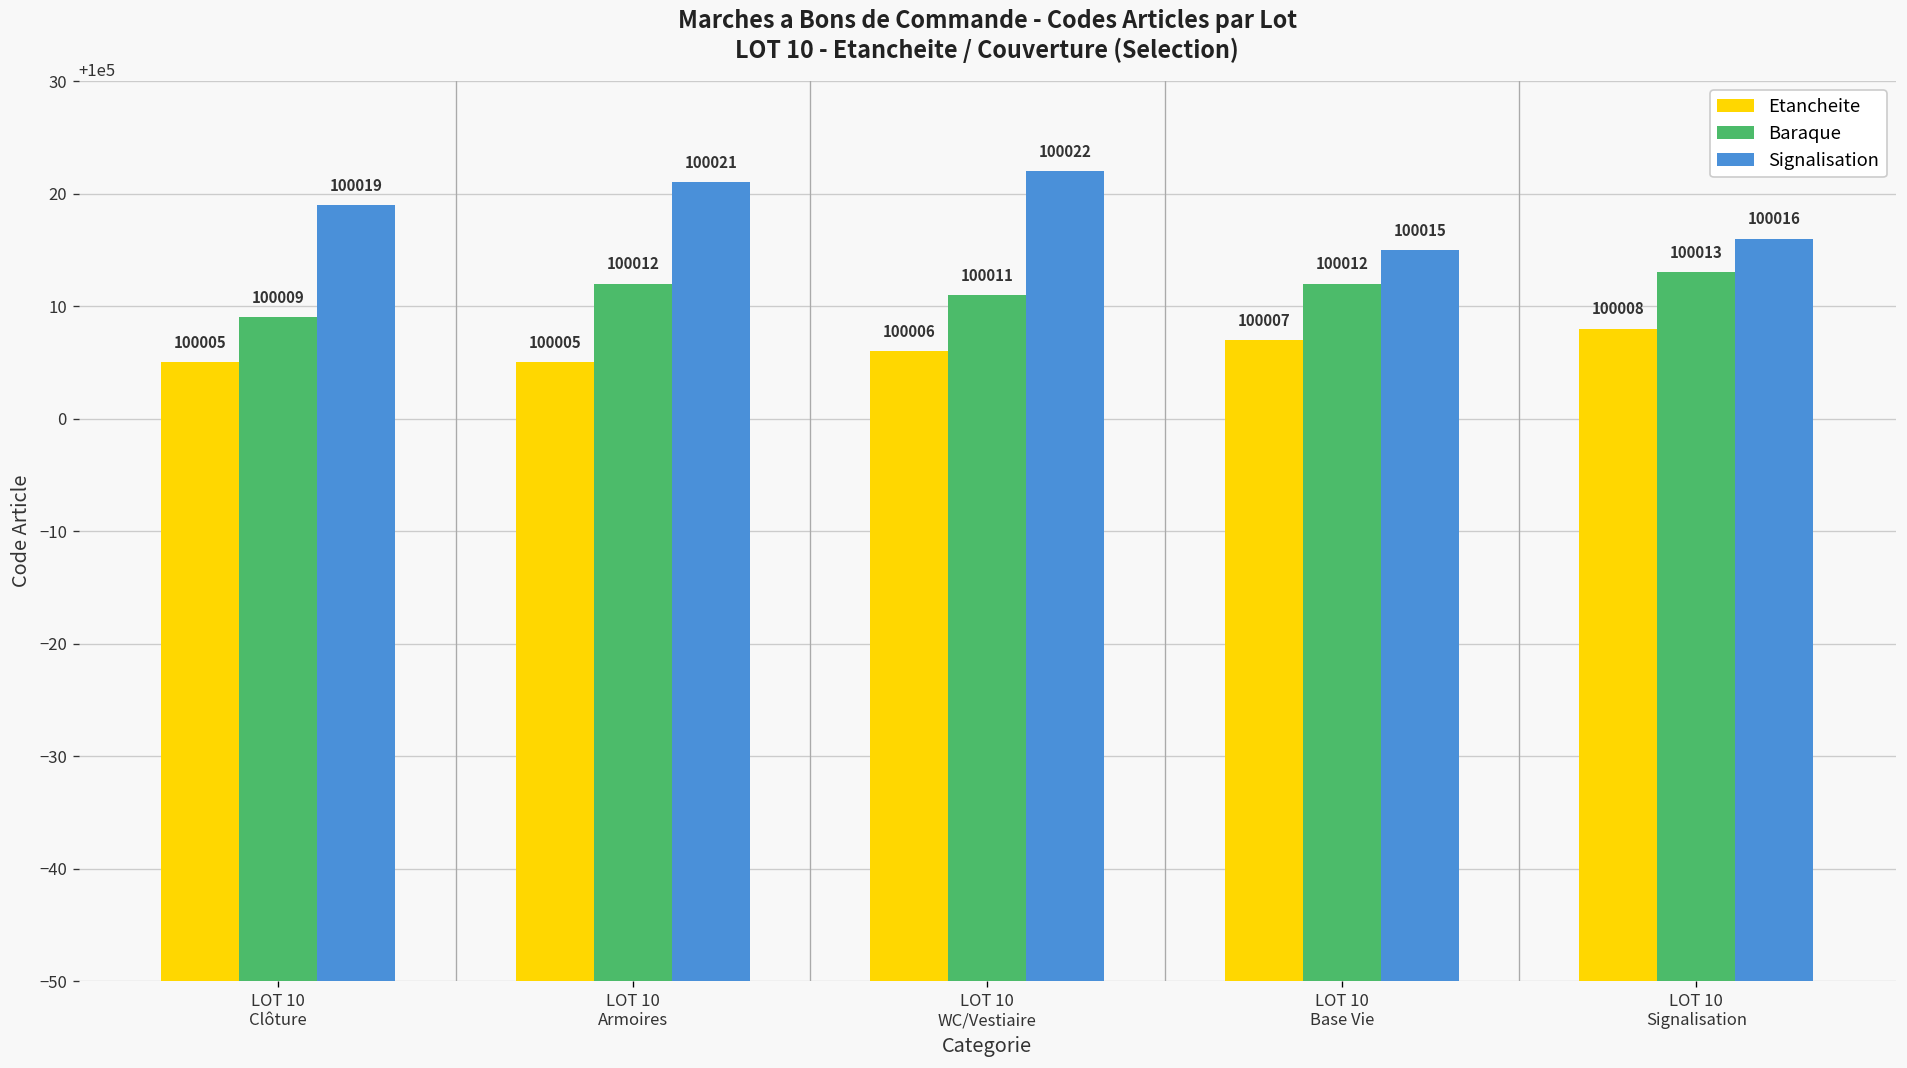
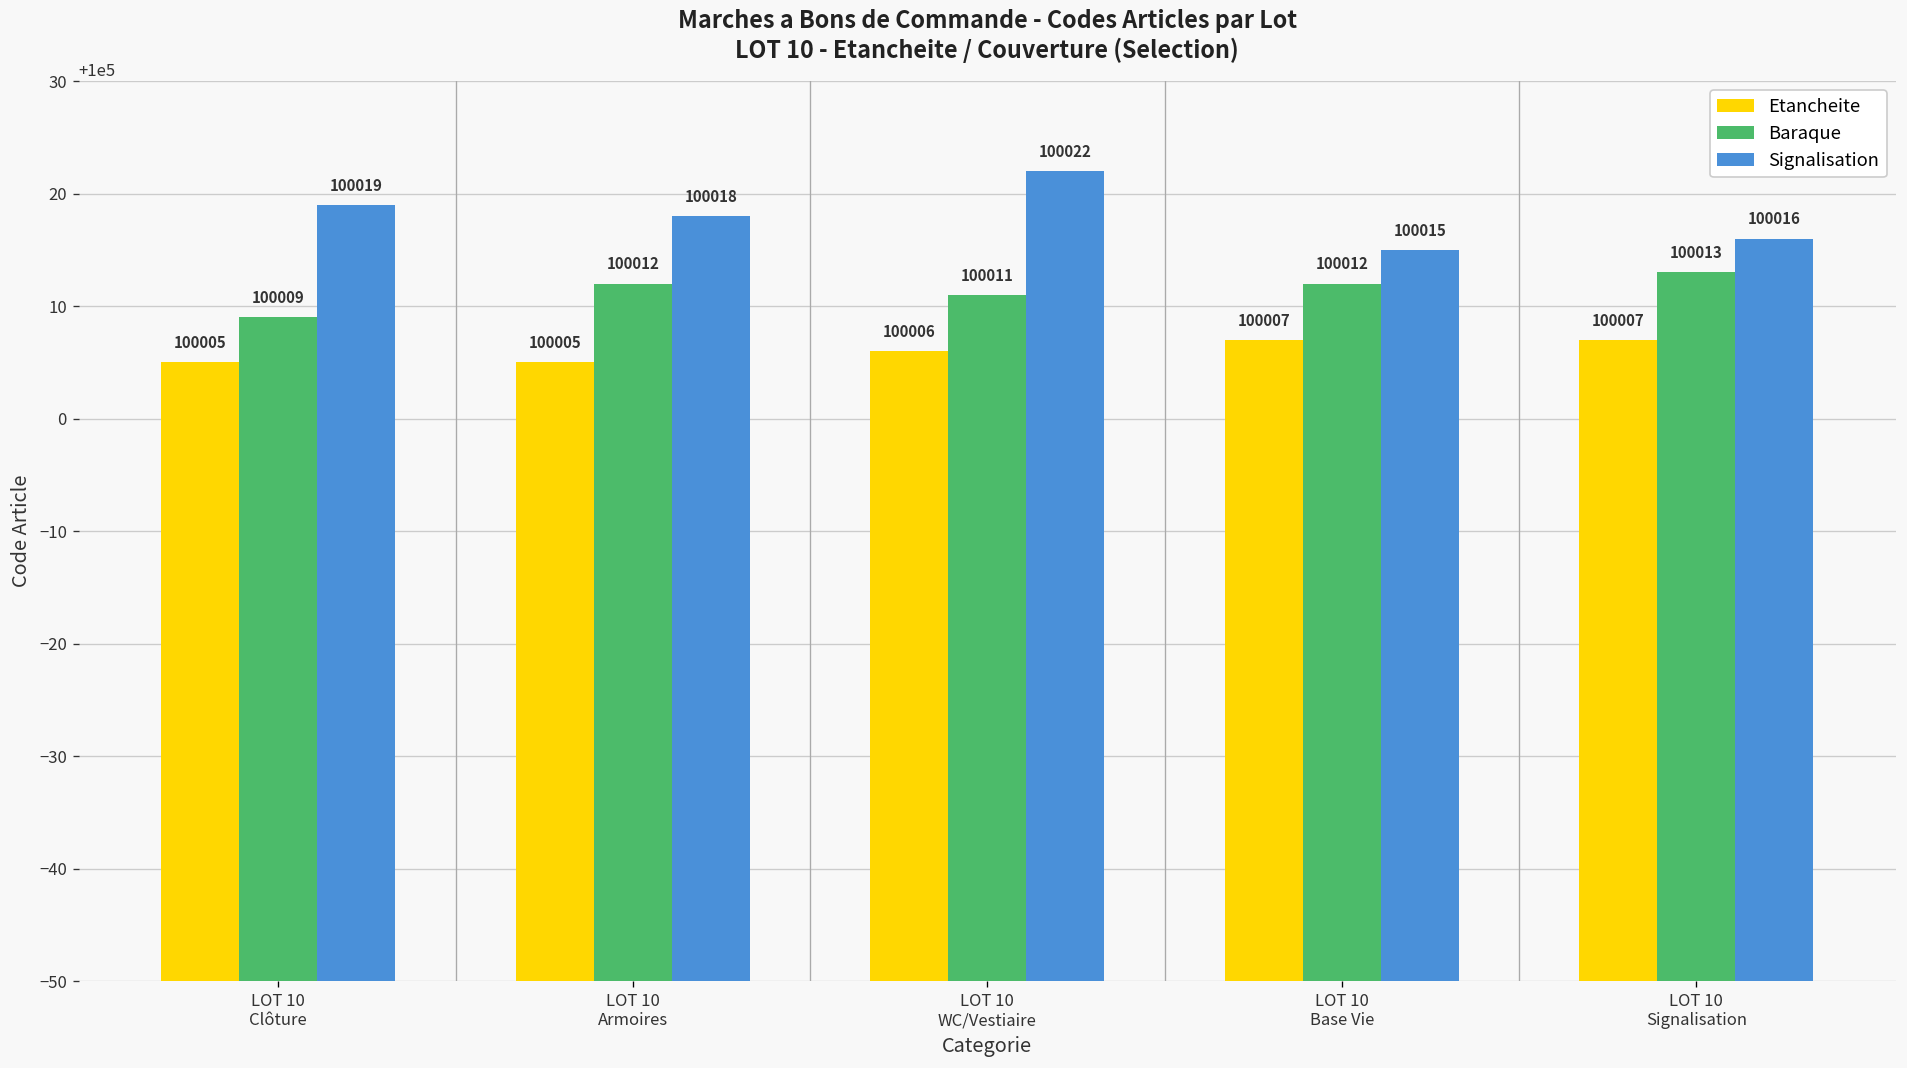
Signalisation, LOT 10 Armoires: 100021 -> 100018
Etancheite, LOT 10 Signalisation: 100008 -> 100007
